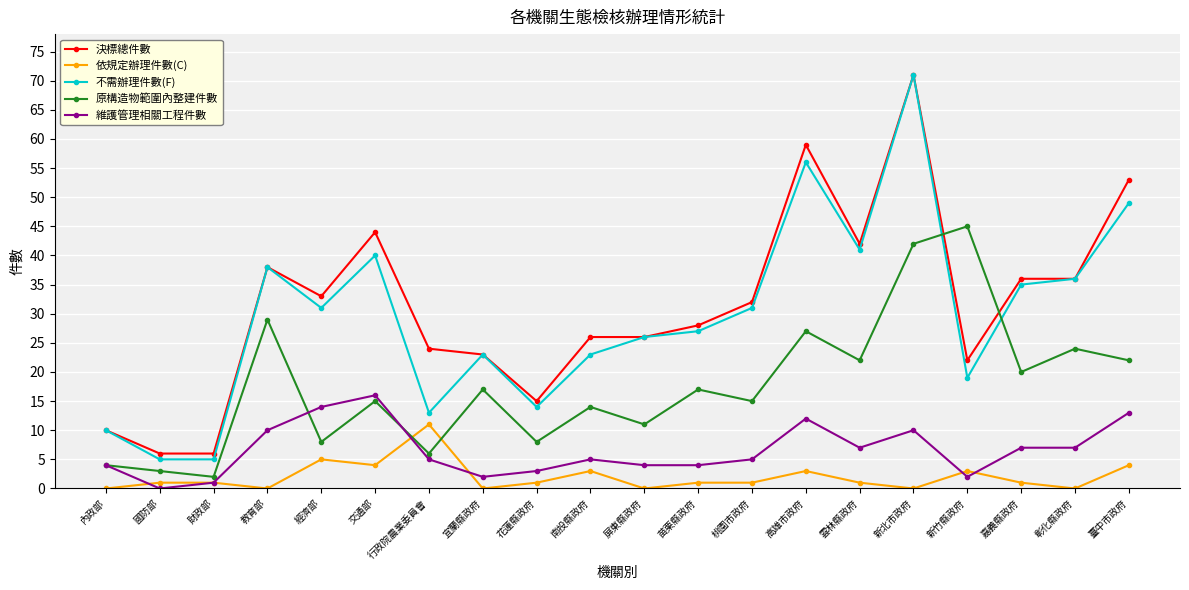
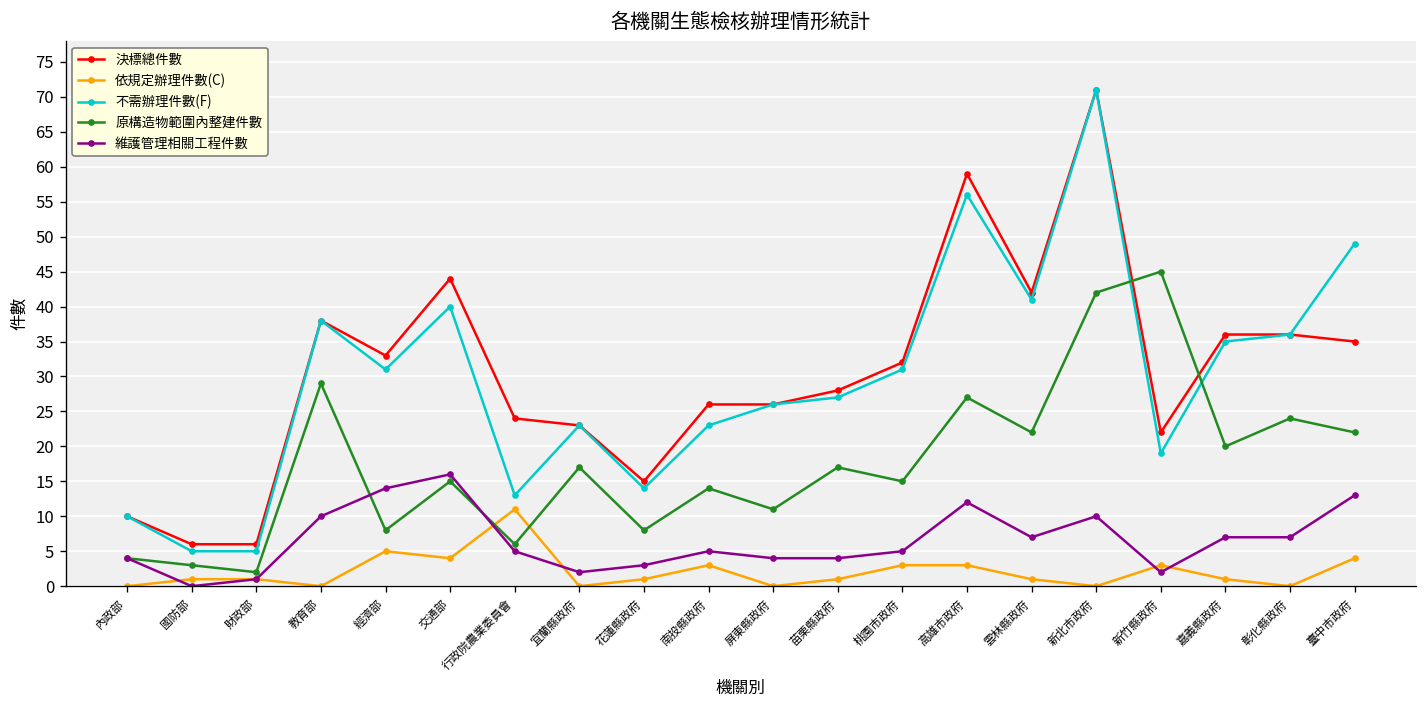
依規定辦理件數(C), 桃園市政府: 1 -> 3
決標總件數, 臺中市政府: 53 -> 35
